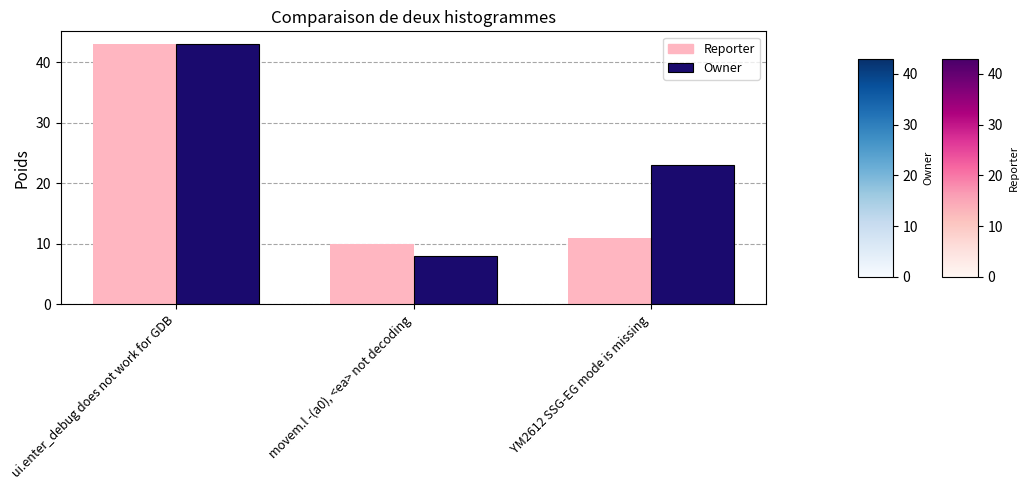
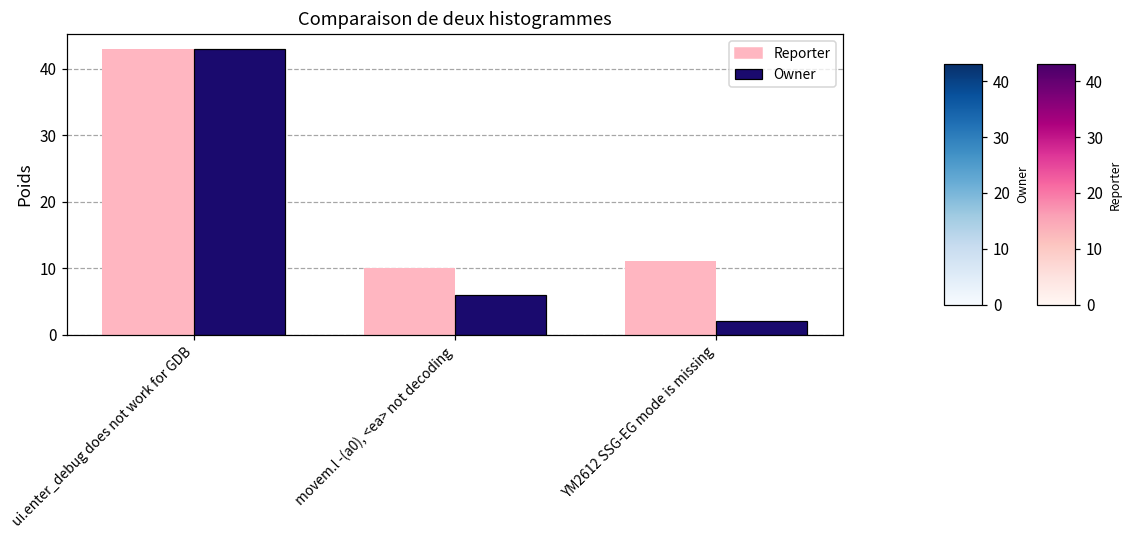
Owner, movem.l -(a0), <ea> not decoding: 8 -> 6
Owner, YM2612 SSG-EG mode is missing: 23 -> 2
